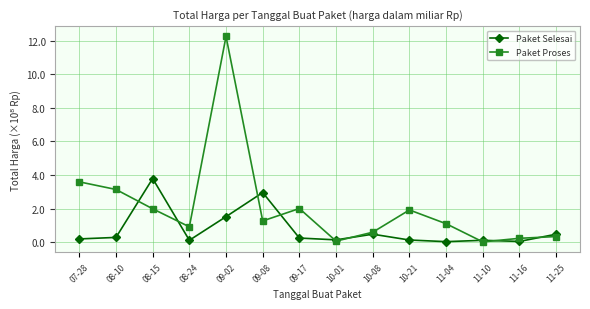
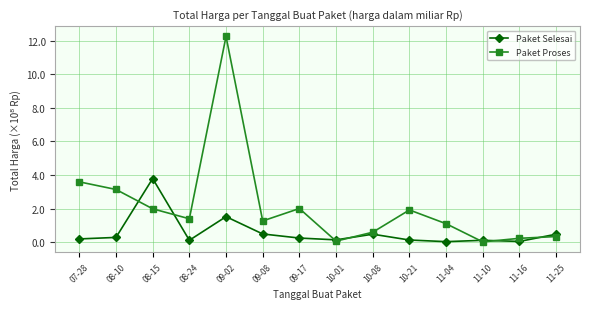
Paket Proses, 08-24: 0.9 -> 1.4
Paket Selesai, 09-08: 3.0 -> 0.5
